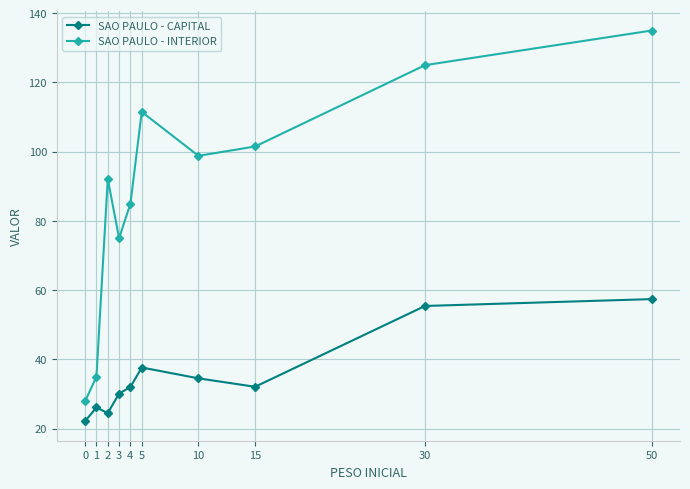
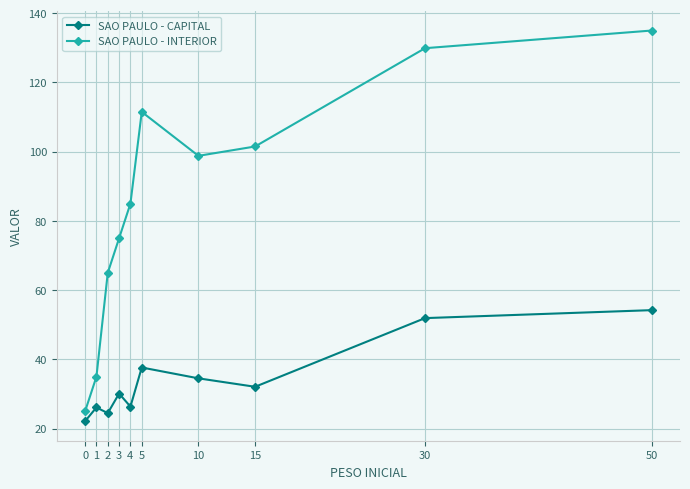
SAO PAULO - INTERIOR, 0: 28 -> 25
SAO PAULO - INTERIOR, 2: 92 -> 65
SAO PAULO - CAPITAL, 4: 32 -> 26
SAO PAULO - CAPITAL, 30: 55 -> 52
SAO PAULO - INTERIOR, 30: 125 -> 130
SAO PAULO - CAPITAL, 50: 57 -> 54
